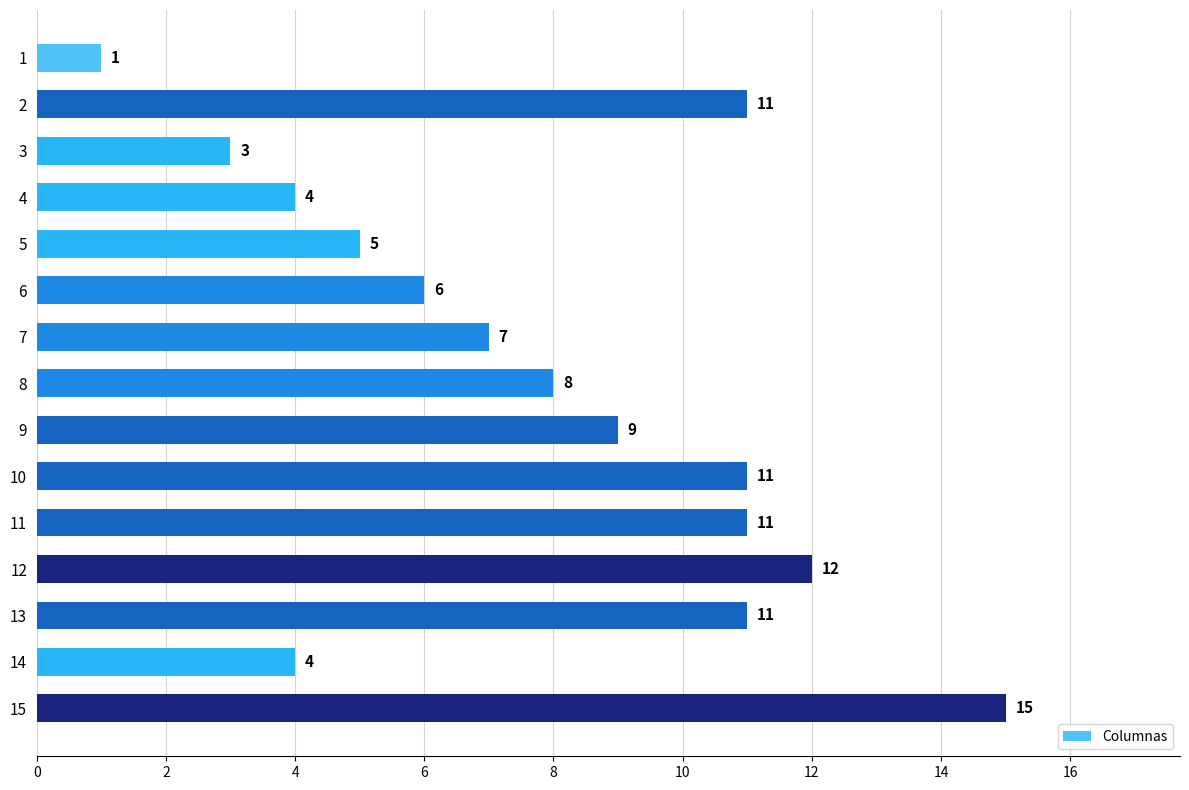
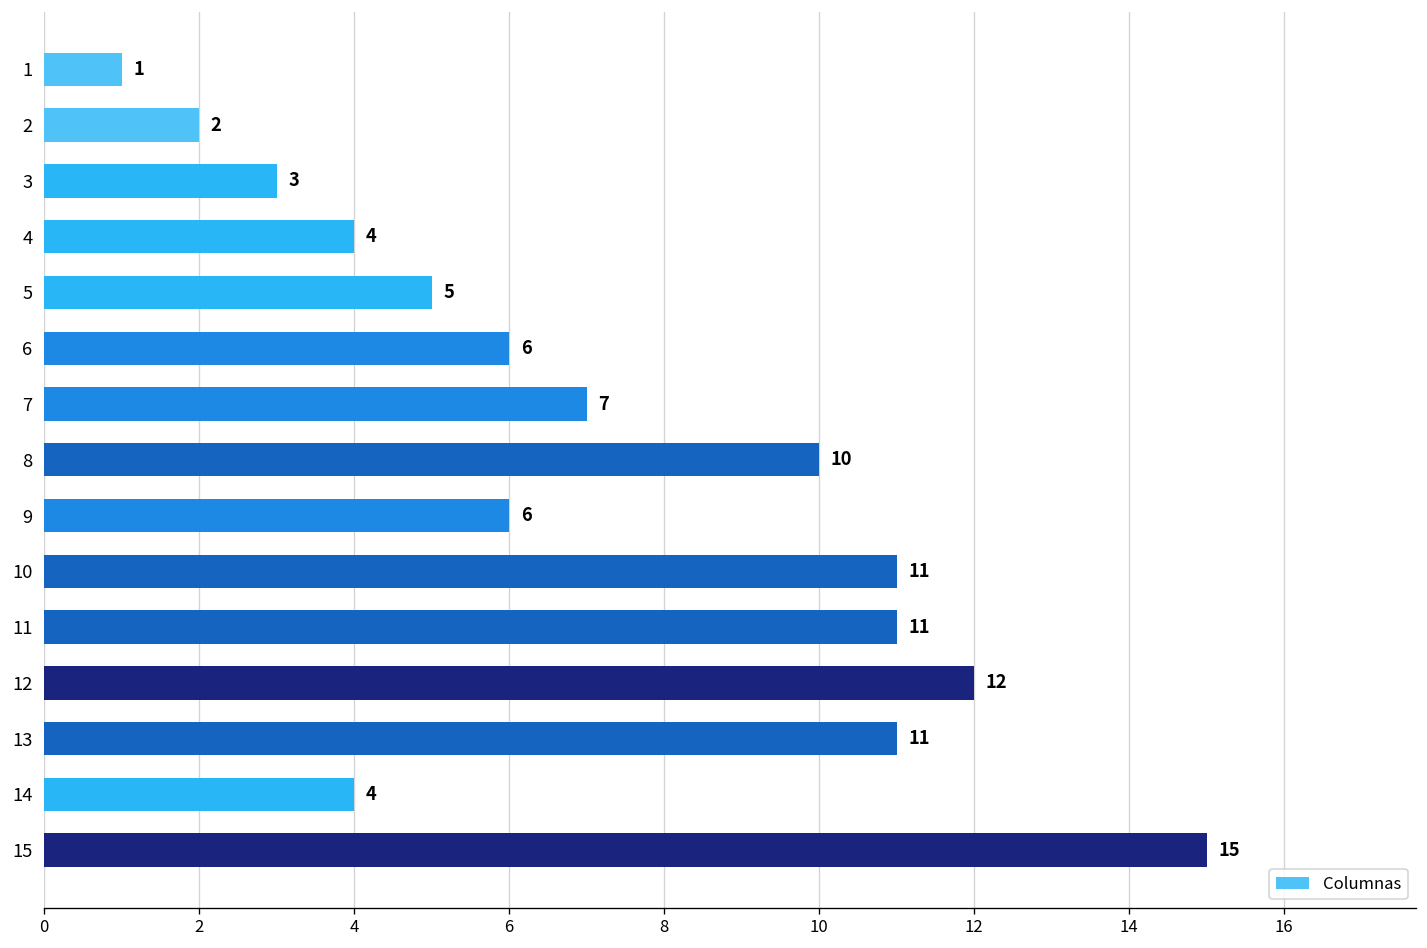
2: 11 -> 2
8: 8 -> 10
9: 9 -> 6
